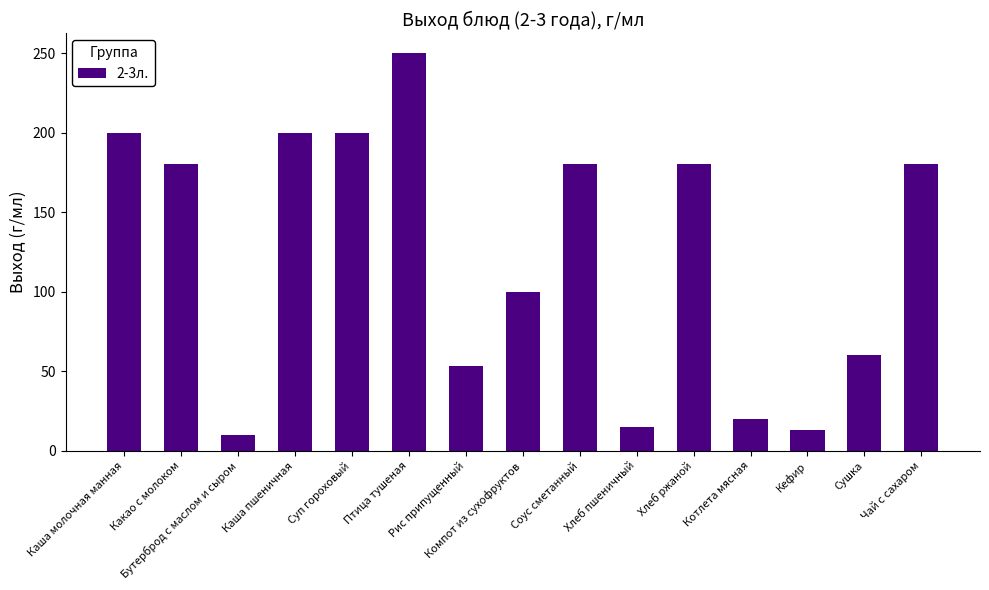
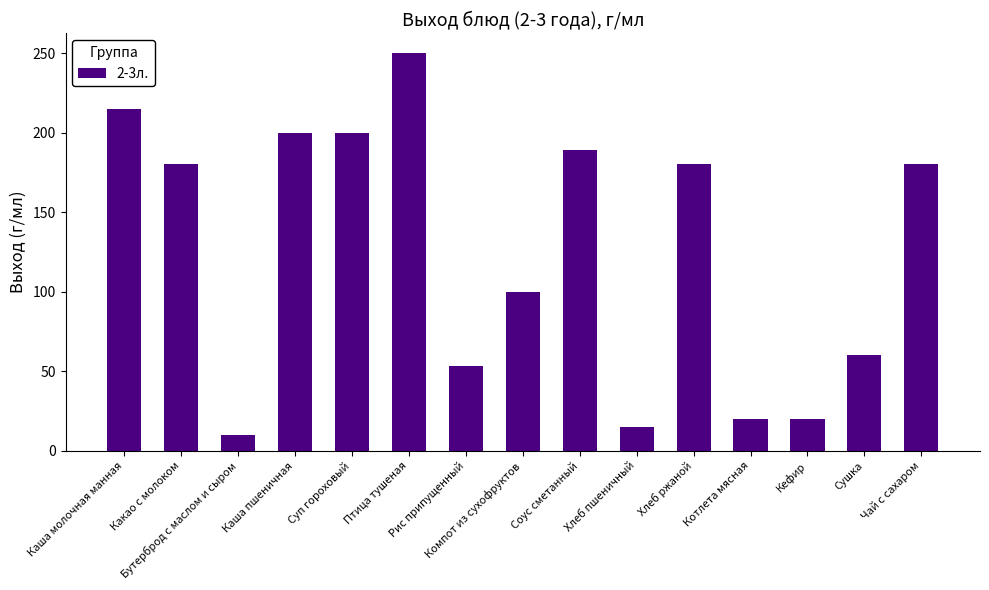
Каша молочная манная: 200 -> 215
Соус сметанный: 180 -> 189
Кефир: 13 -> 20
